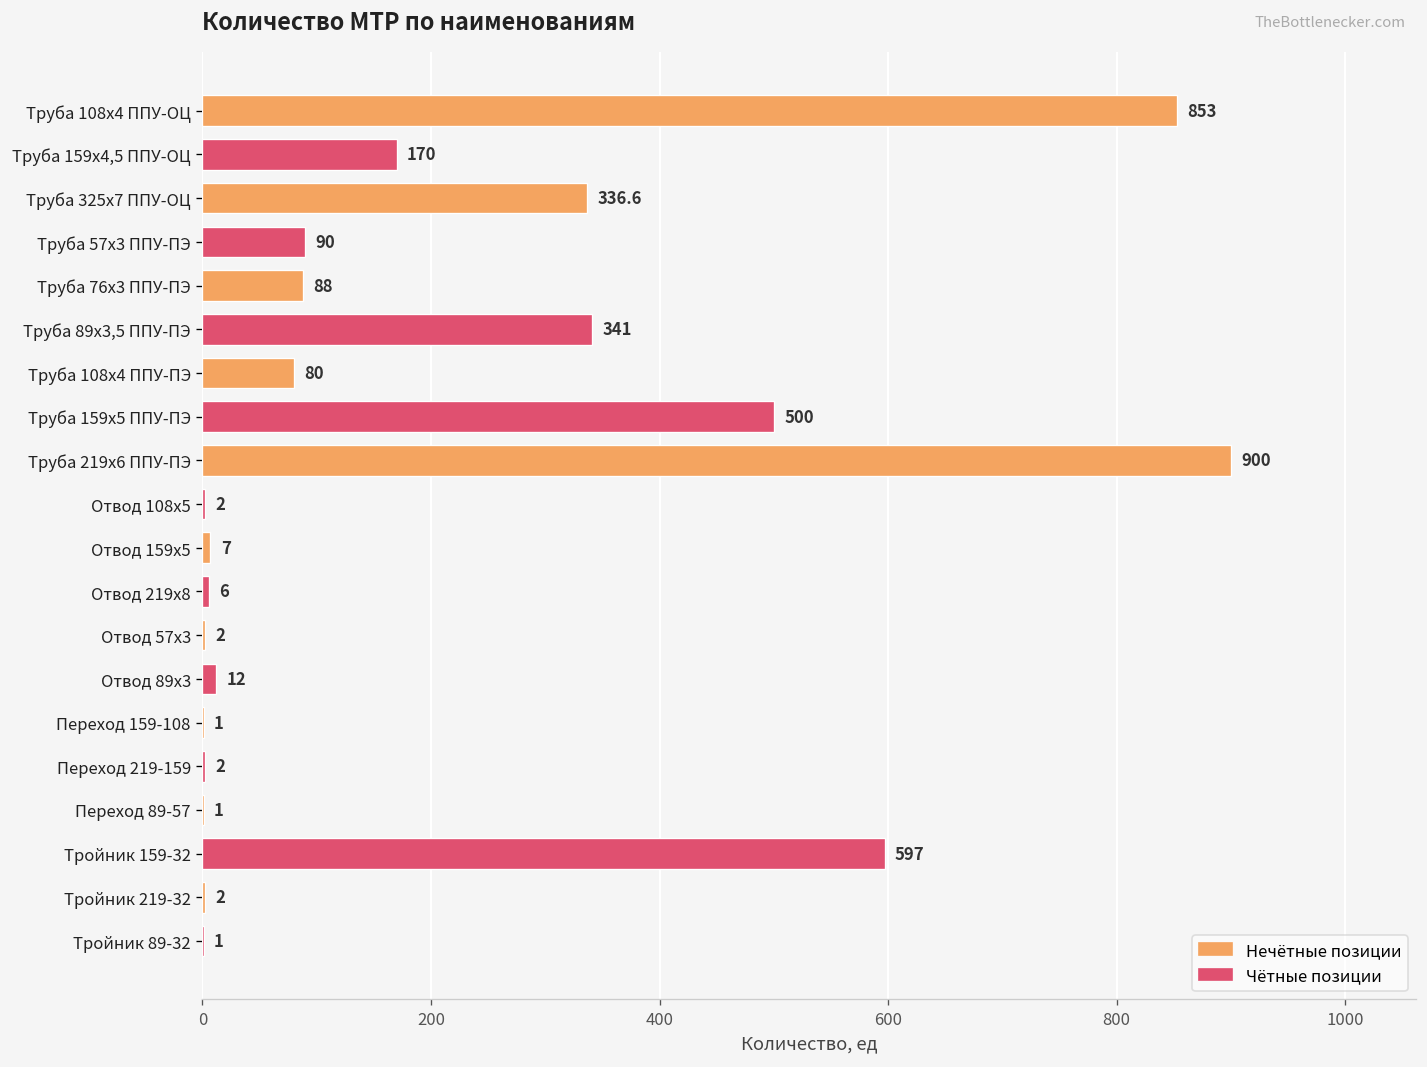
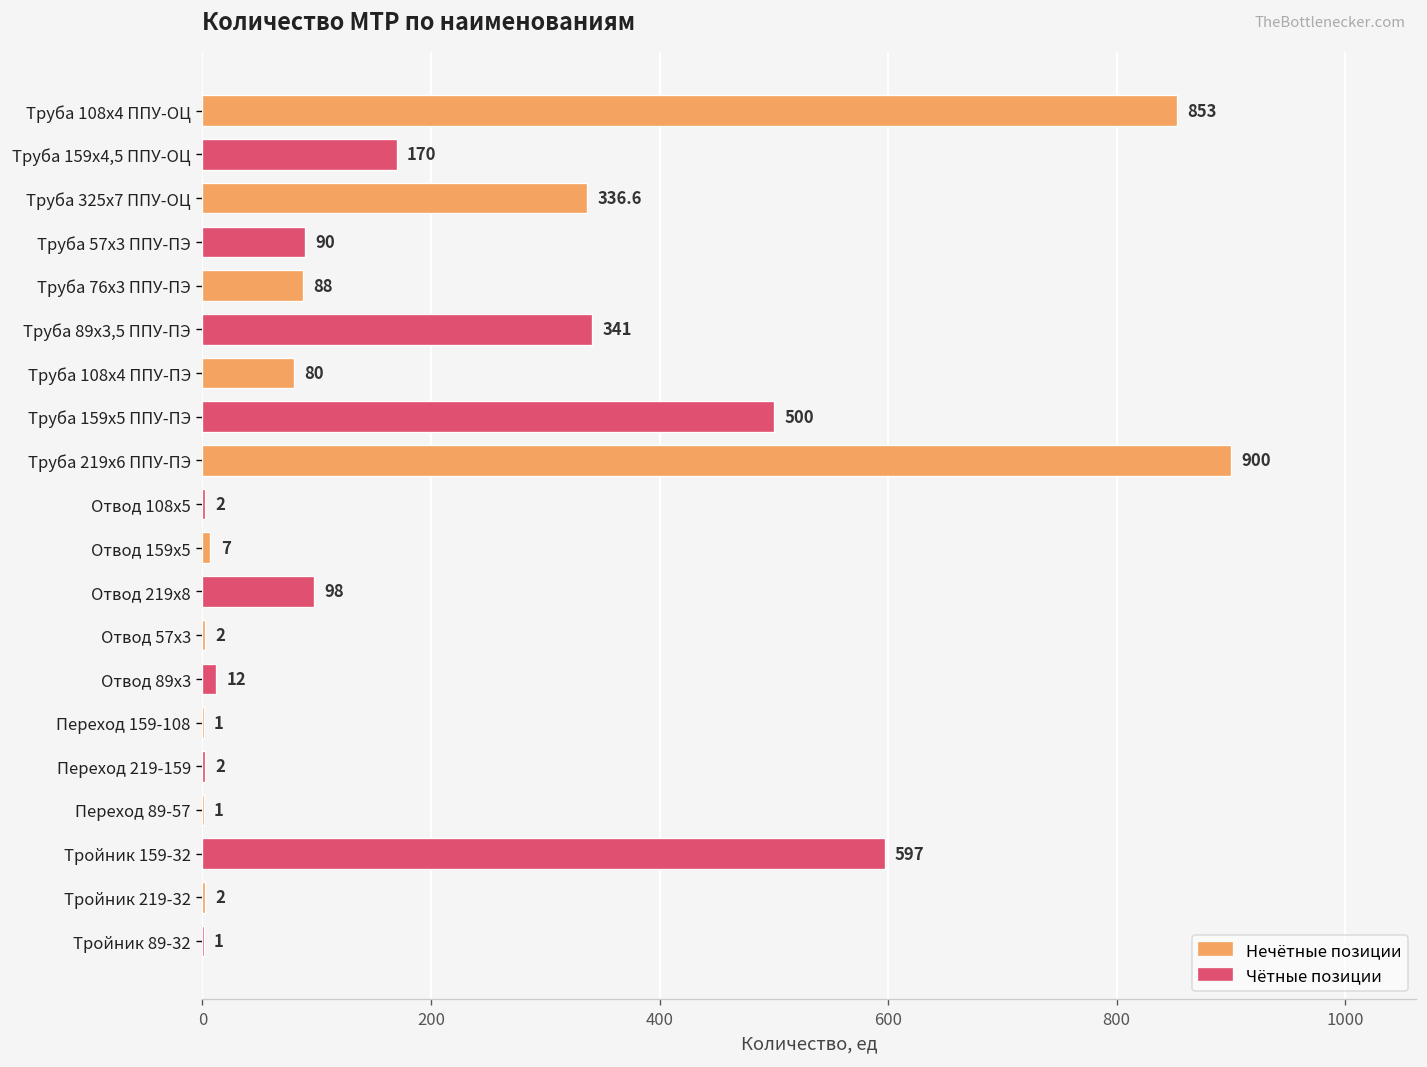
Отвод 219х8: 6 -> 98
